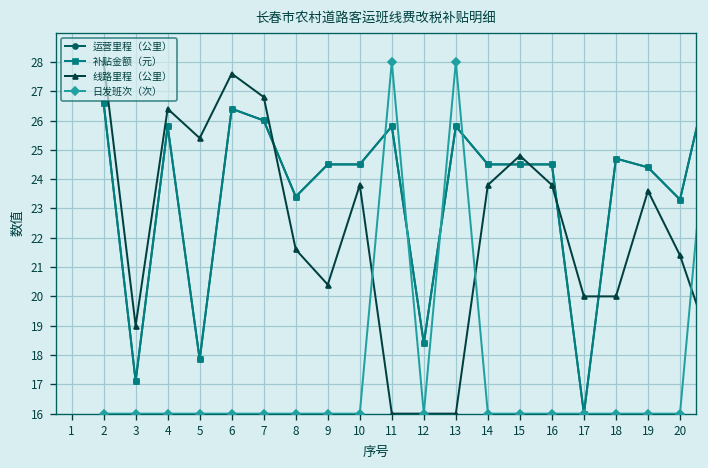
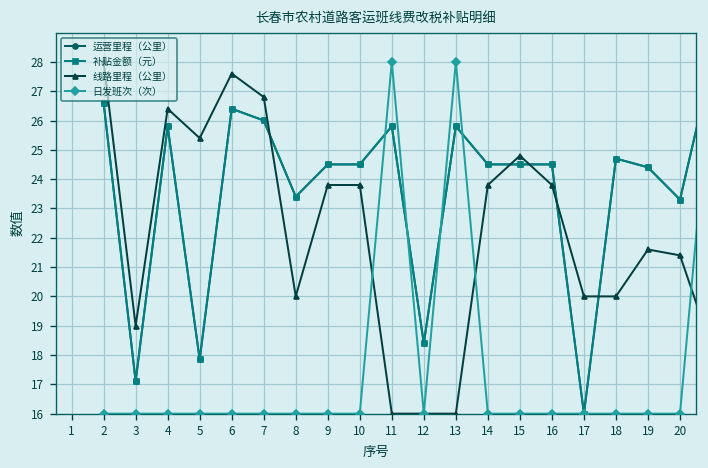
线路里程（公里）, 8: 21.6 -> 20.0
线路里程（公里）, 9: 20.4 -> 23.8
线路里程（公里）, 19: 23.6 -> 21.6
